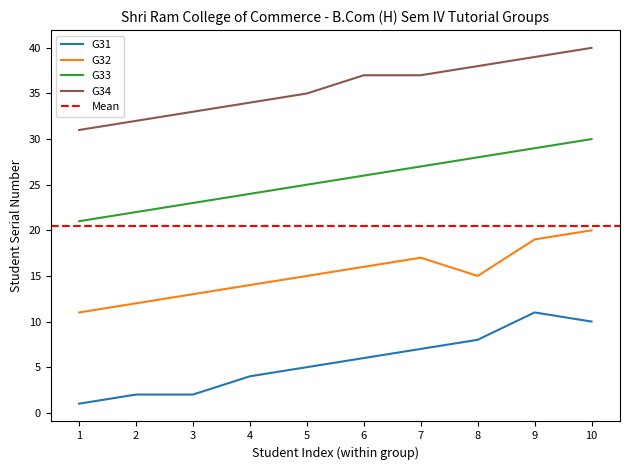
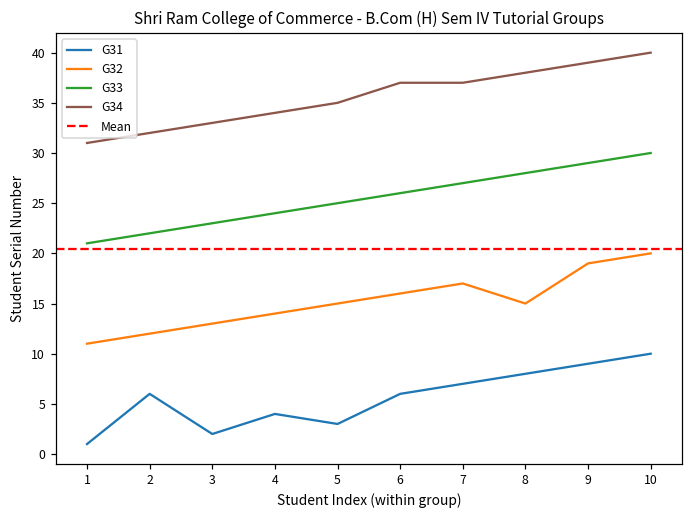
G31, 2: 2 -> 6
G31, 5: 5 -> 3
G31, 9: 11 -> 9
